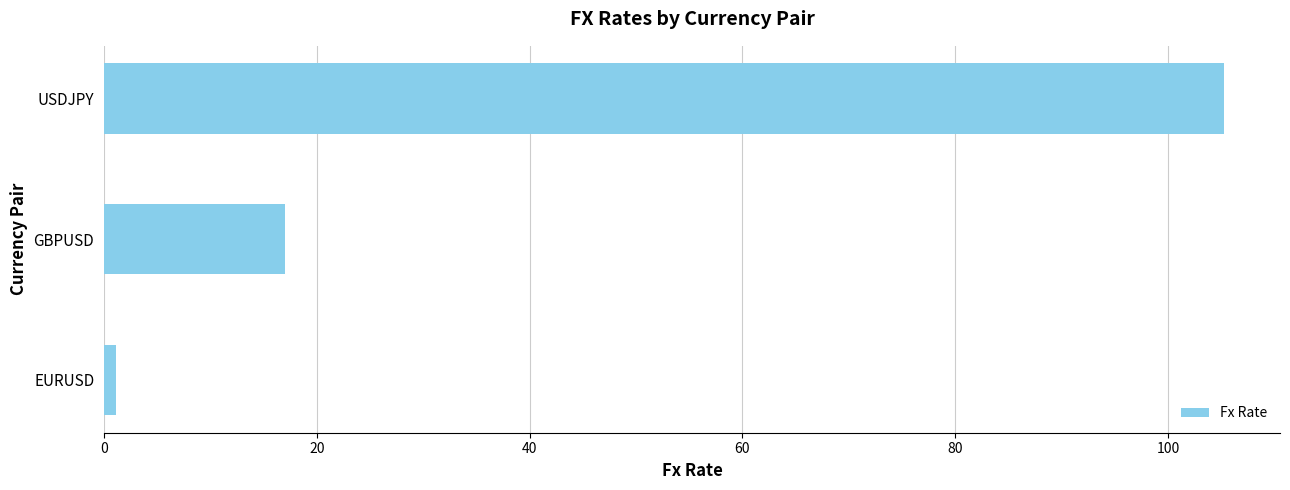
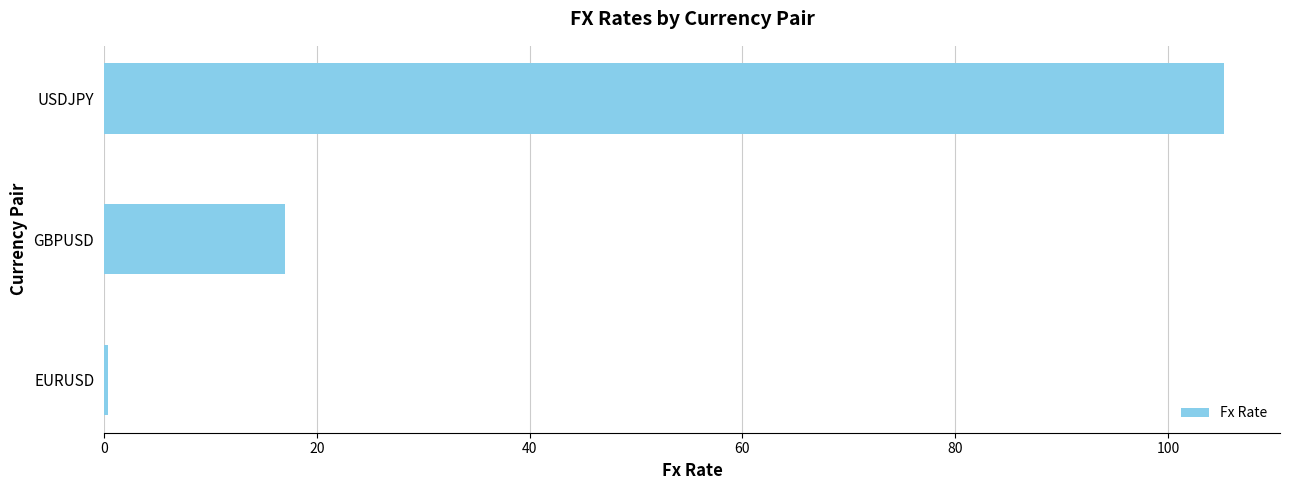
EURUSD: 1.2 -> 0.4
